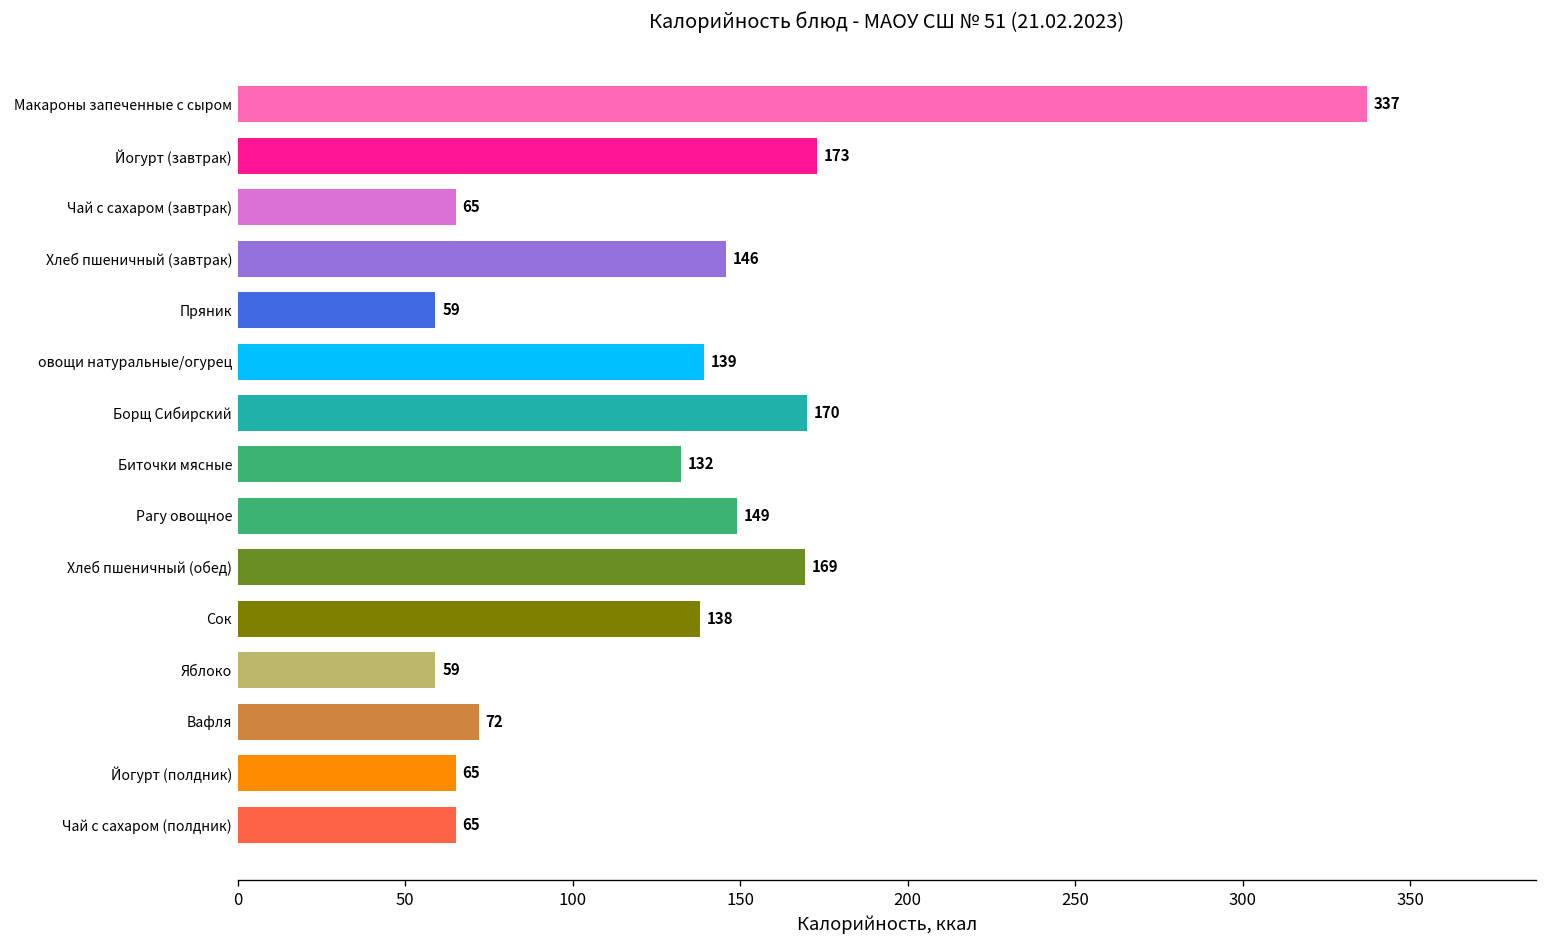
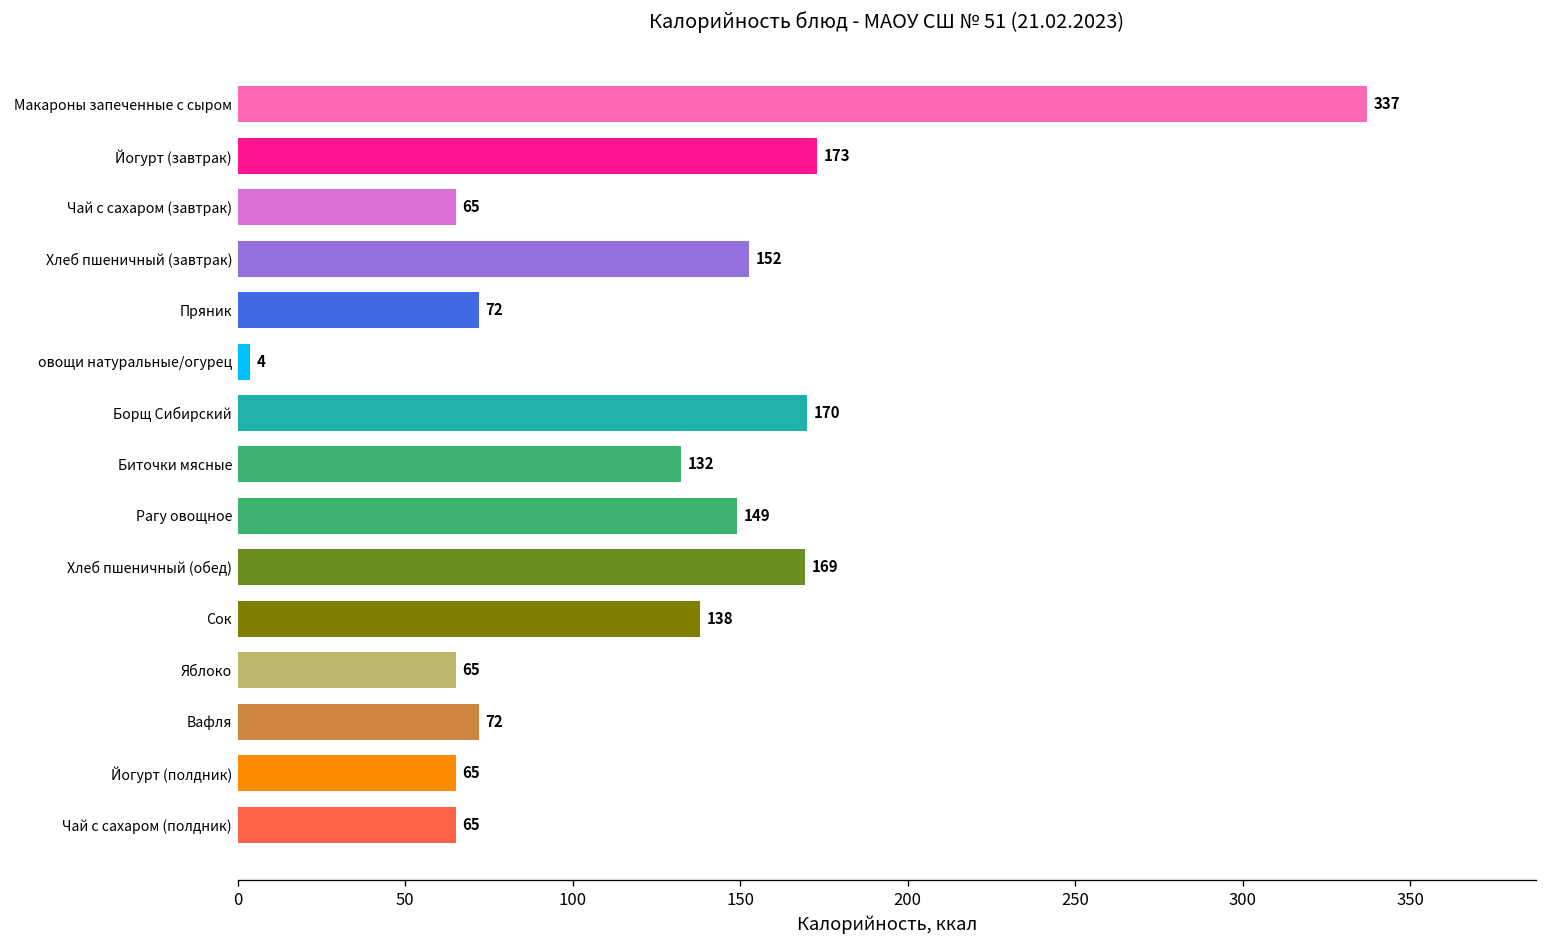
Хлеб пшеничный (завтрак): 146 -> 152
Пряник: 59 -> 72
овощи натуральные/огурец: 139 -> 4
Яблоко: 59 -> 65
